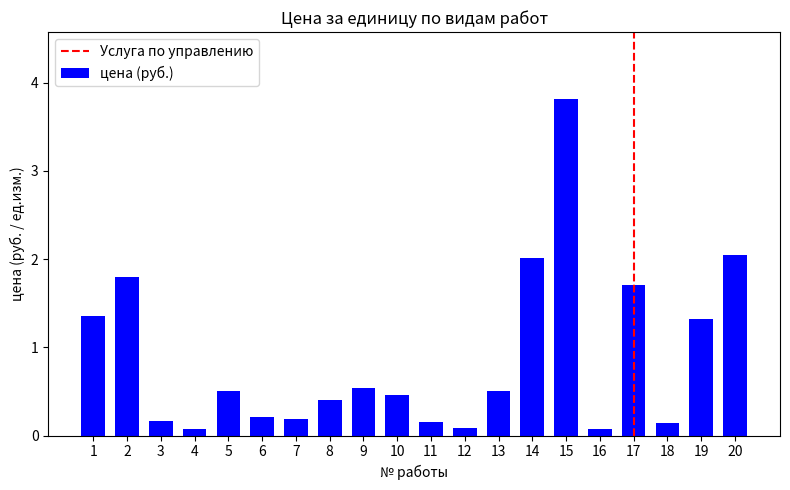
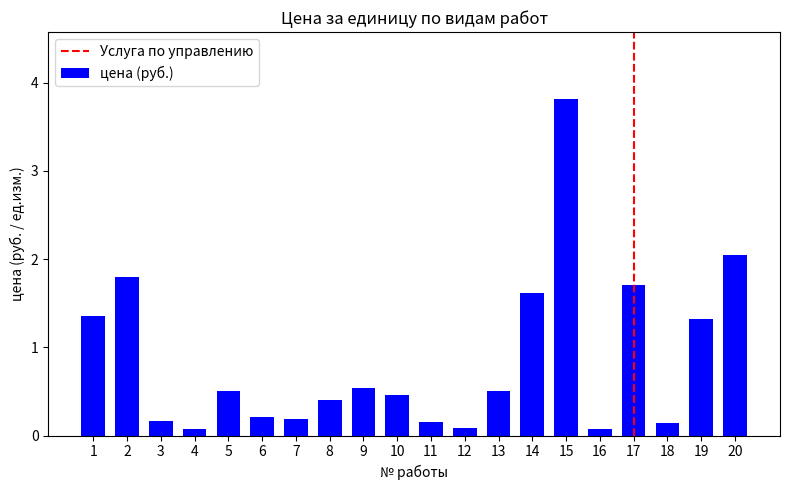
14: 2.0 -> 1.6
